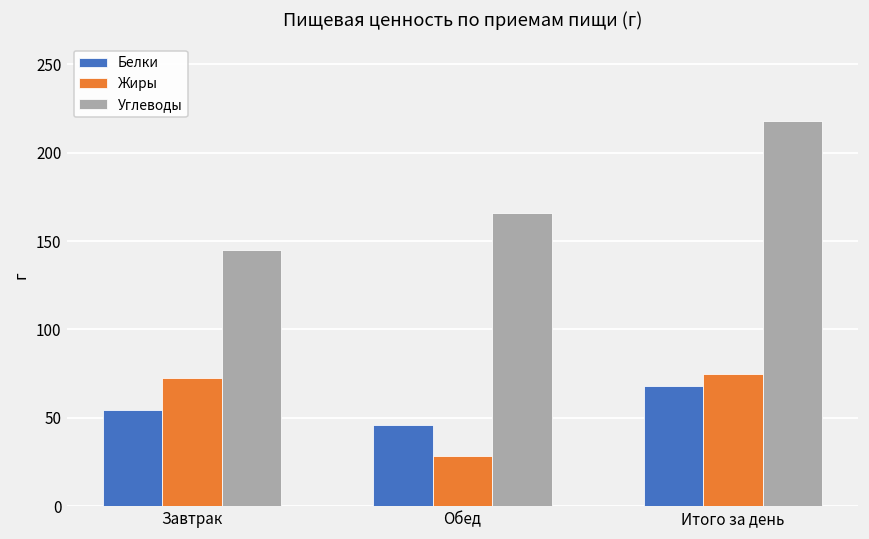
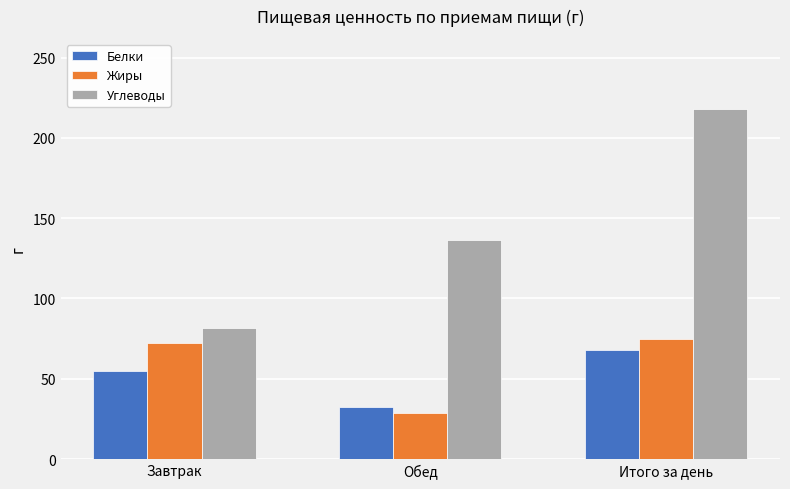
Углеводы, Завтрак: 145 -> 82
Белки, Обед: 46 -> 33
Углеводы, Обед: 166 -> 136
